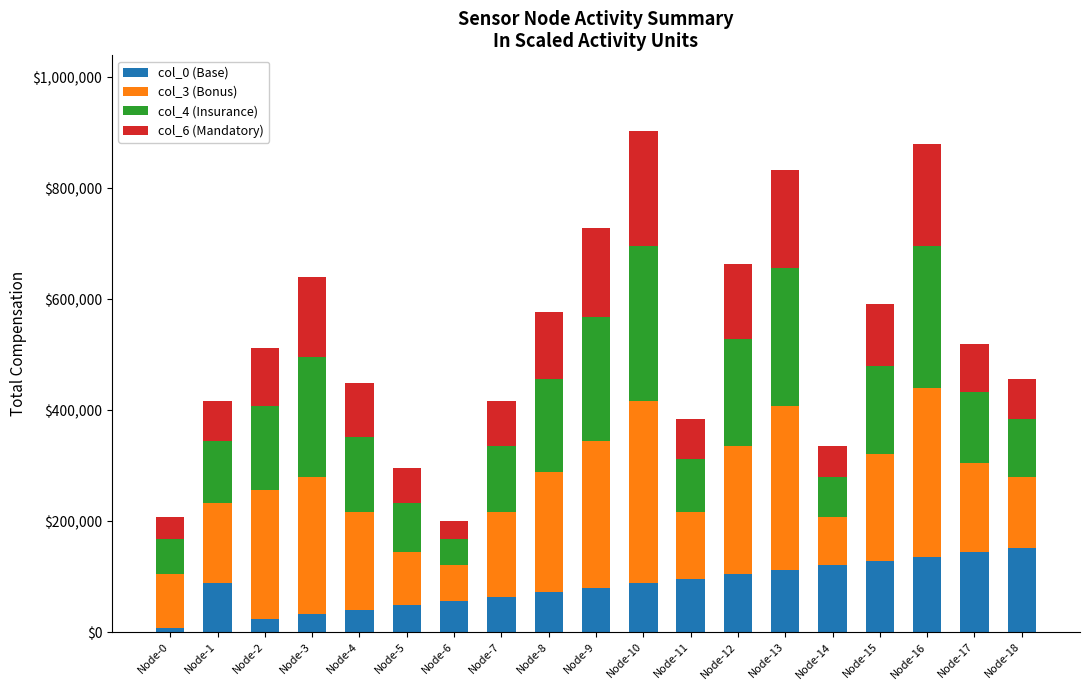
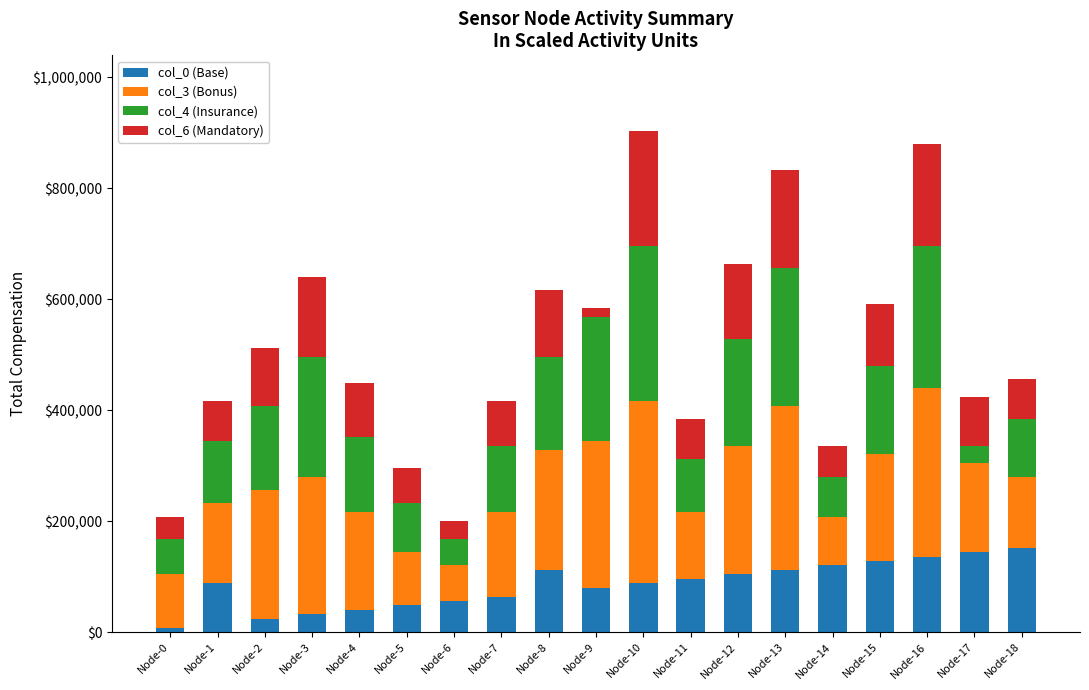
col_0 (Base), Node-8: $70,000 -> $110,000
col_6 (Mandatory), Node-9: $160,000 -> $20,000
col_4 (Insurance), Node-17: $130,000 -> $30,000
